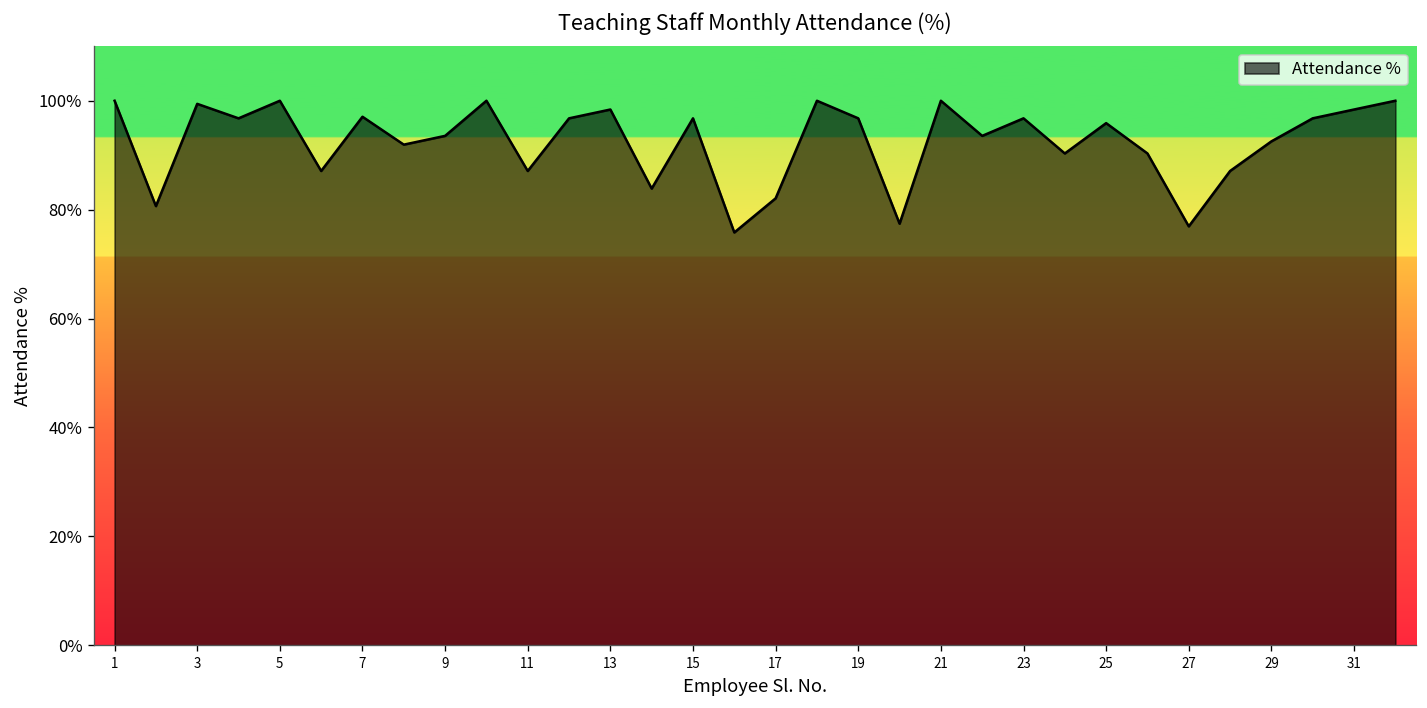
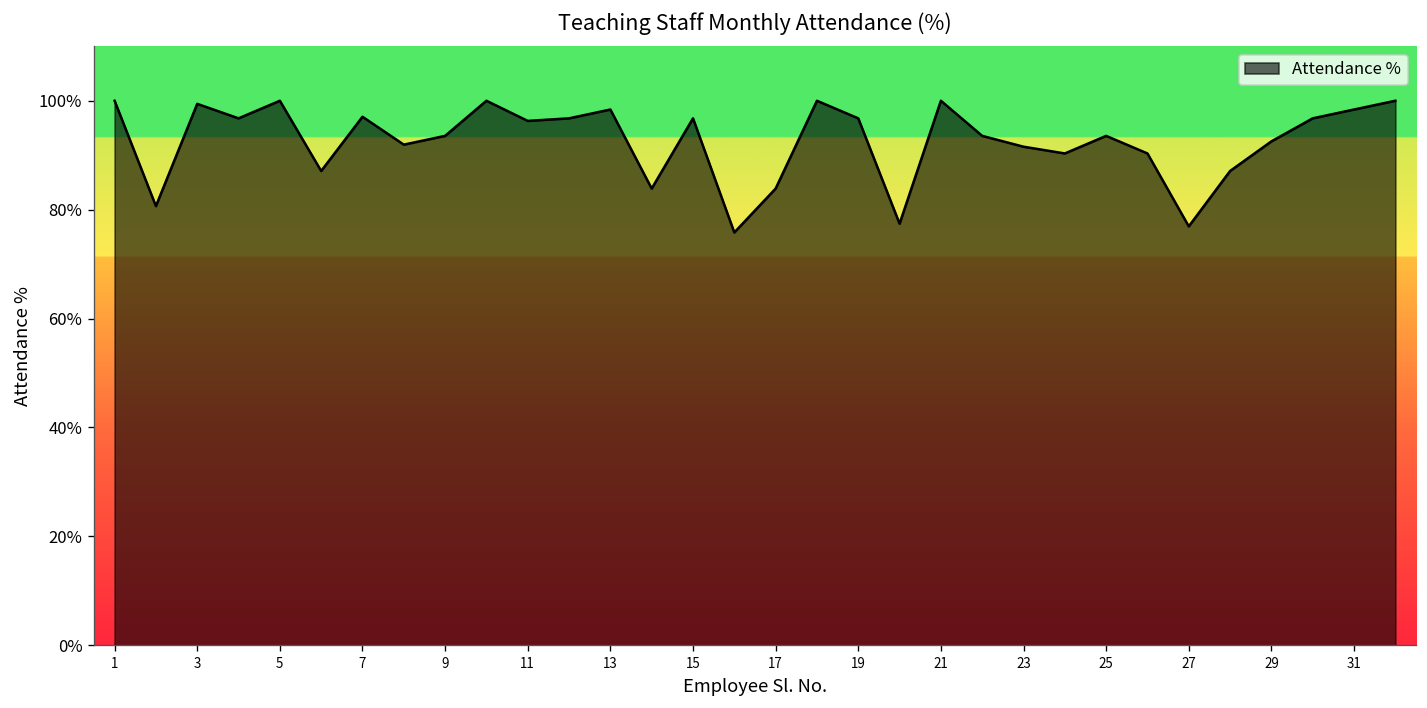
11: 87% -> 96%
17: 82% -> 84%
23: 97% -> 92%
25: 96% -> 94%
